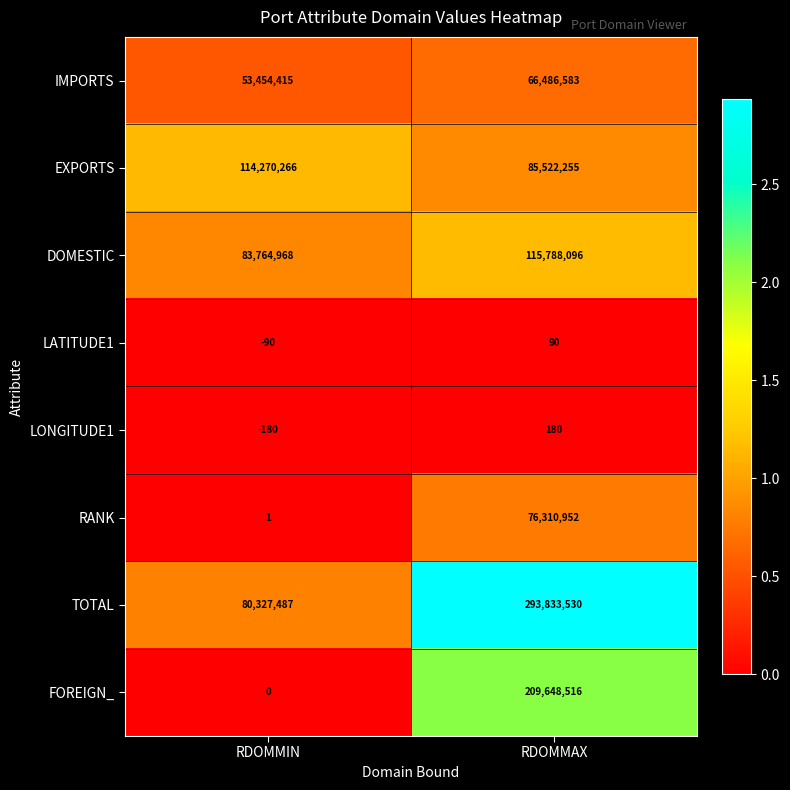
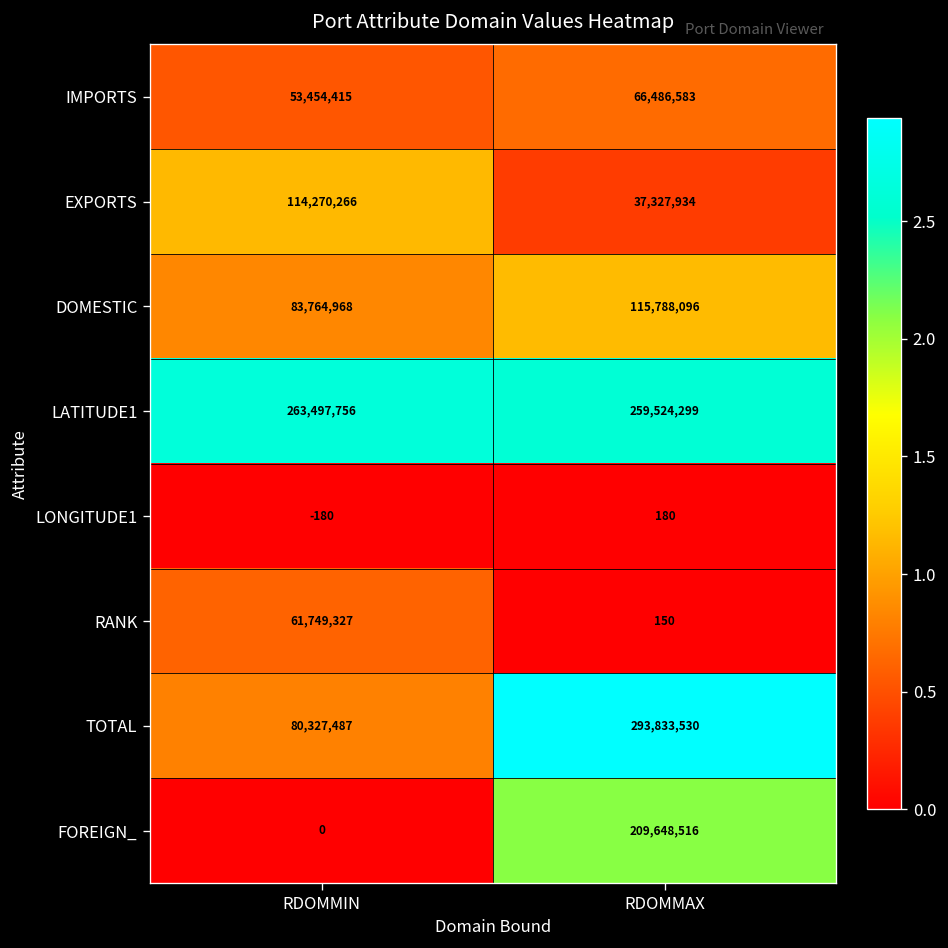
EXPORTS, RDOMMAX: 85,522,255 -> 37,327,934
LATITUDE1, RDOMMIN: -90 -> 263,497,756
LATITUDE1, RDOMMAX: 90 -> 259,524,299
RANK, RDOMMIN: 1 -> 61,749,327
RANK, RDOMMAX: 76,310,952 -> 150
